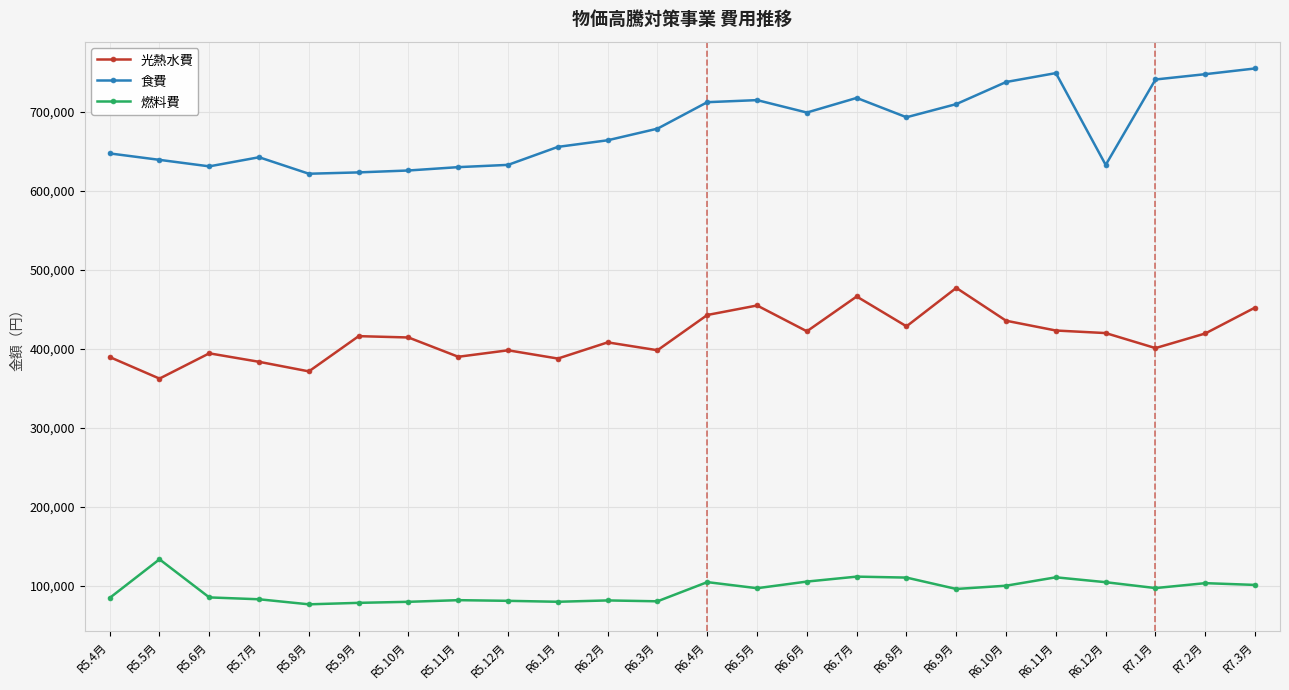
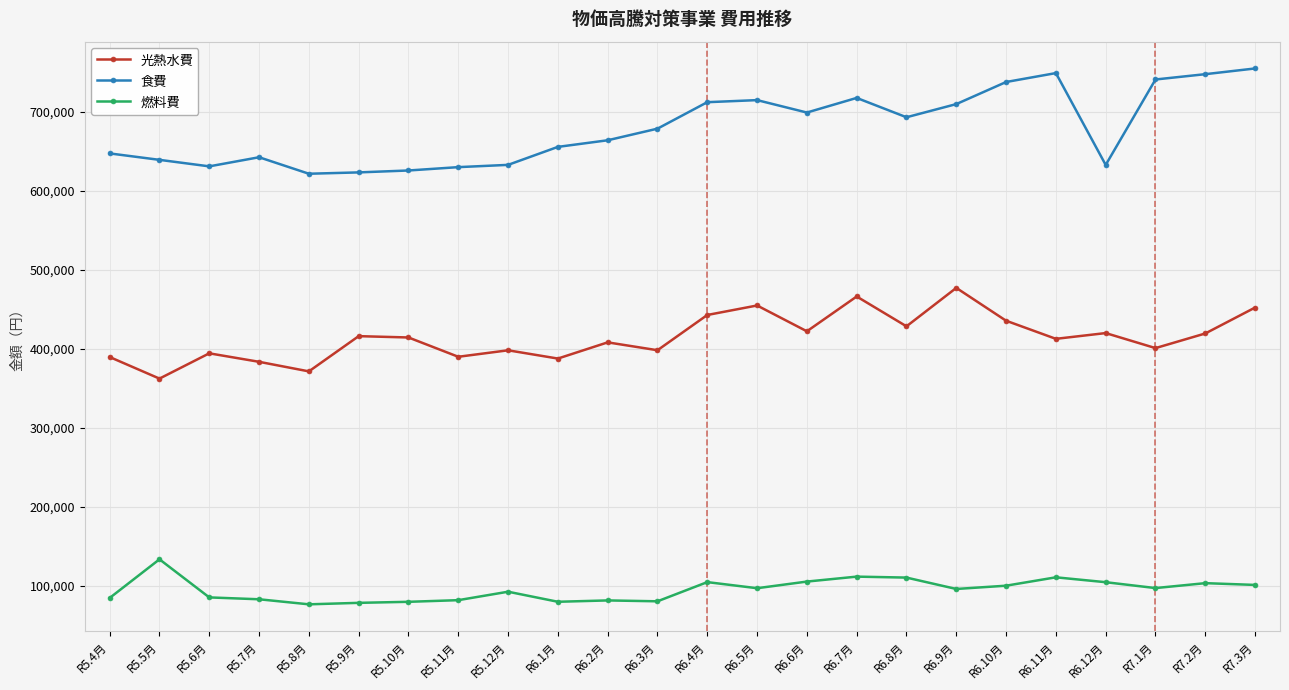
燃料費, R5.12月: 80,000 -> 90,000
光熱水費, R6.11月: 420,000 -> 410,000
